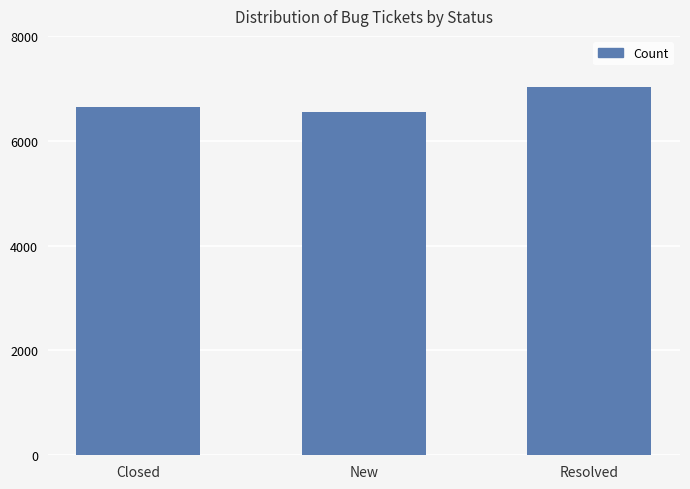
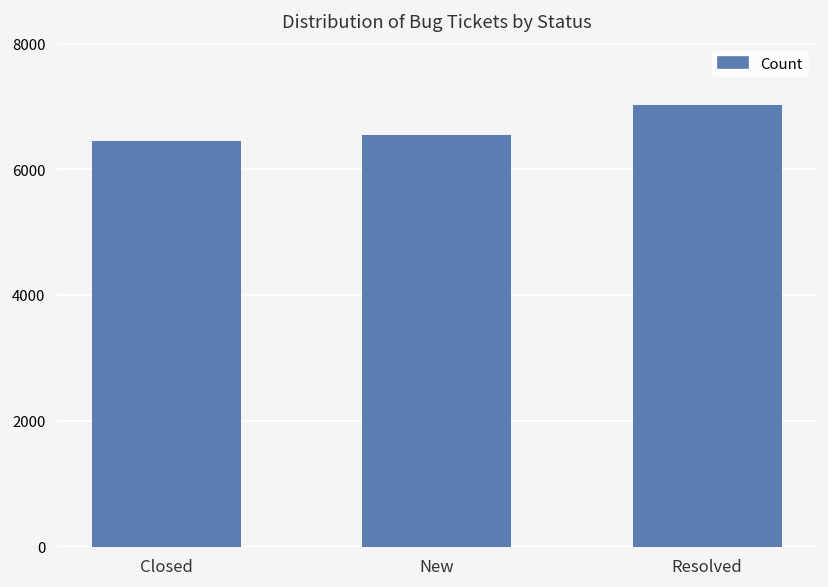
Closed: 6600 -> 6400
